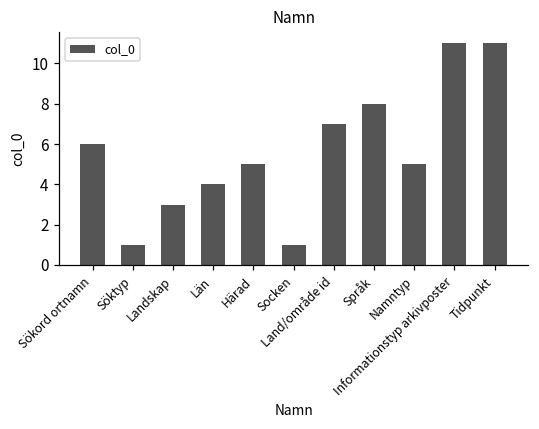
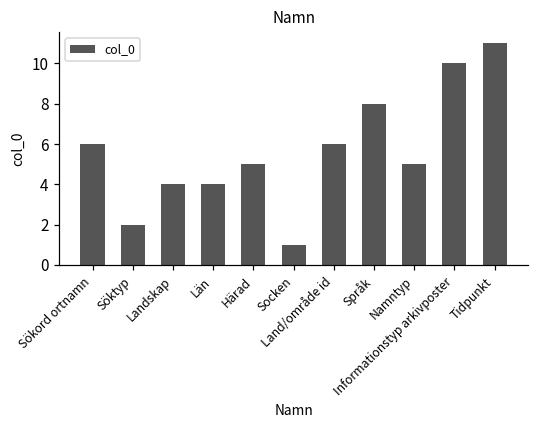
Söktyp: 1 -> 2
Landskap: 3 -> 4
Land/område id: 7 -> 6
Informationstyp arkivposter: 11 -> 10
